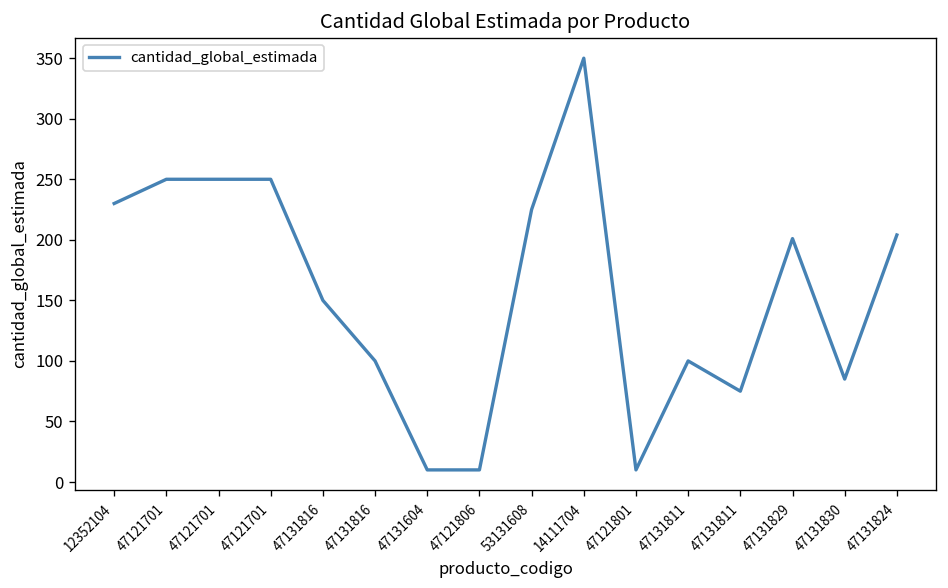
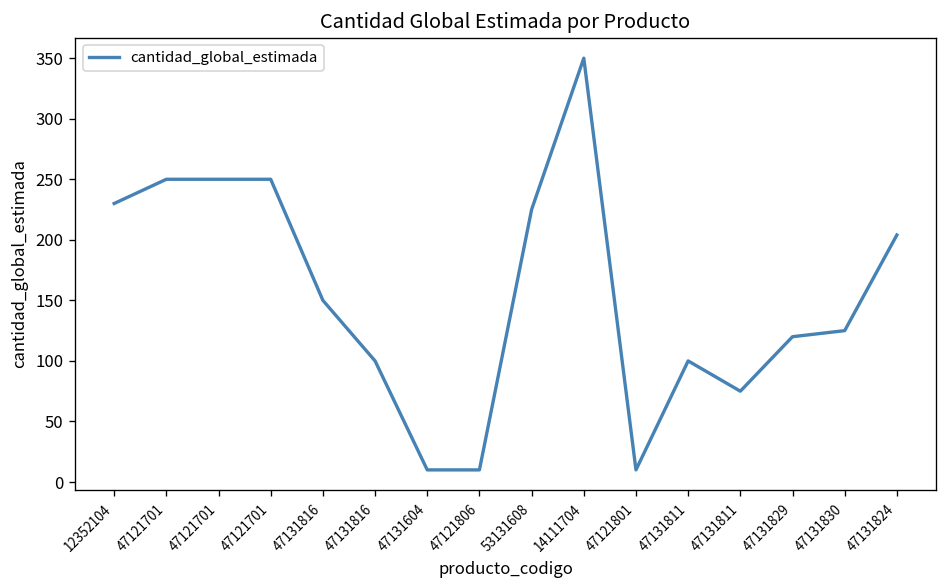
47131829: 201 -> 120
47131830: 85 -> 125
